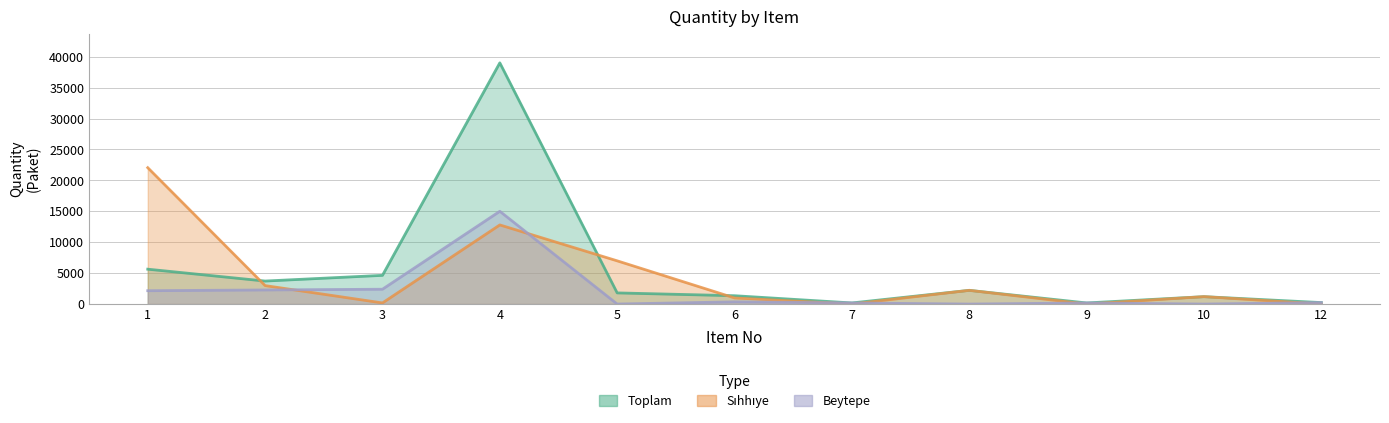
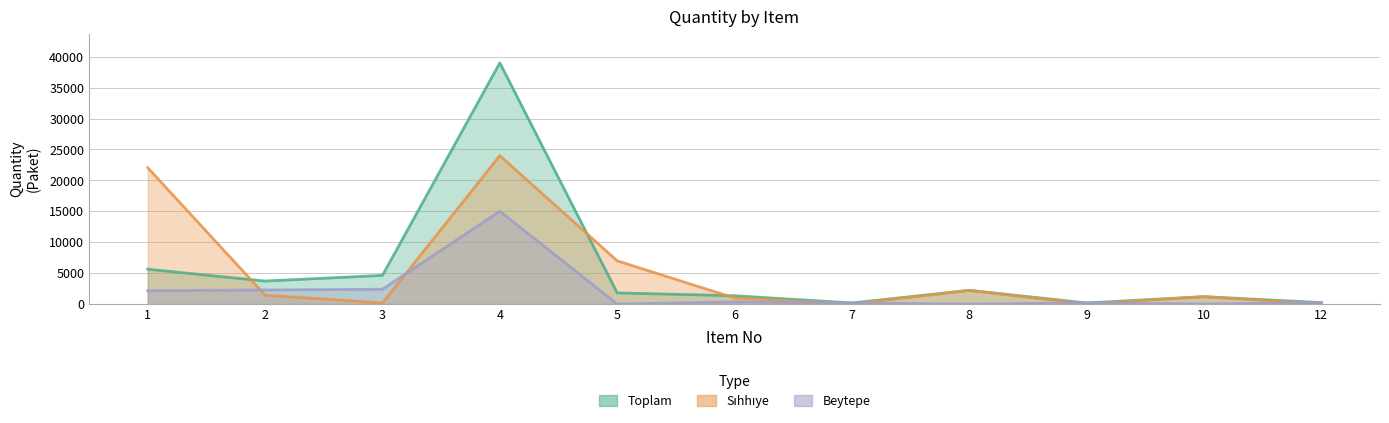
Sıhhıye, 2: 3000 -> 1000
Sıhhıye, 4: 13000 -> 24000
